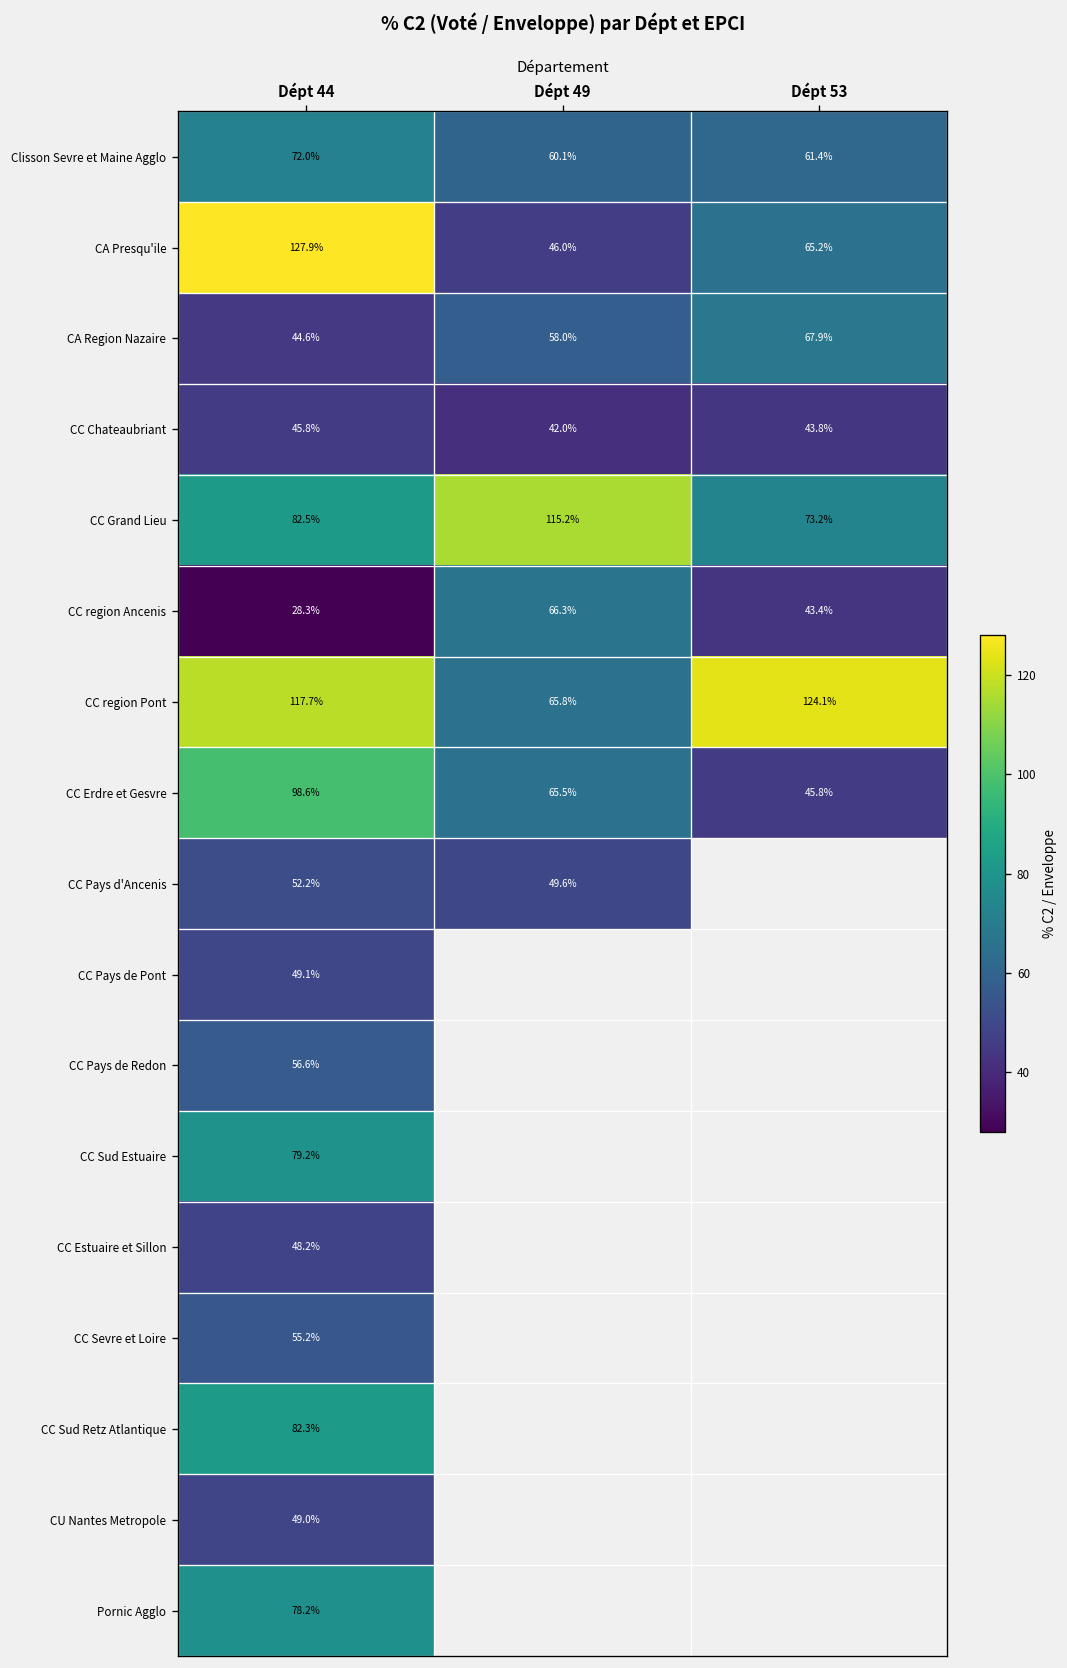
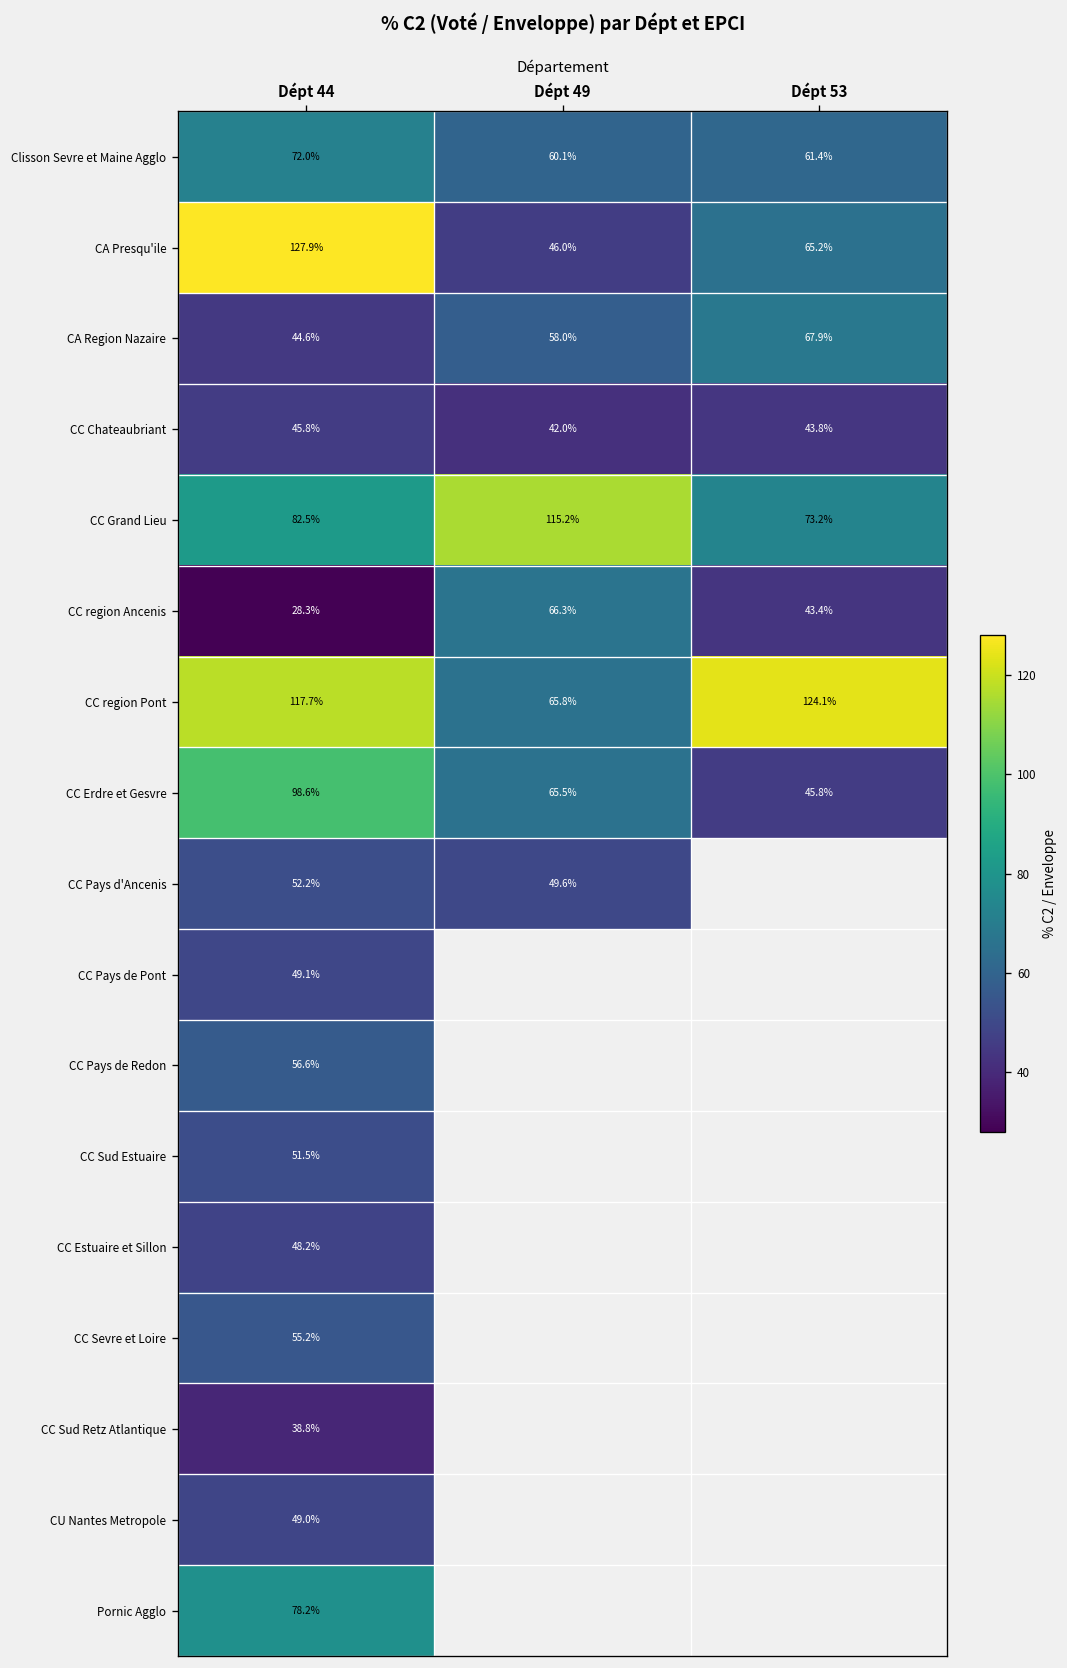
CC Sud Estuaire, Dépt 44: 79.2% -> 51.5%
CC Sud Retz Atlantique, Dépt 44: 82.3% -> 38.8%
